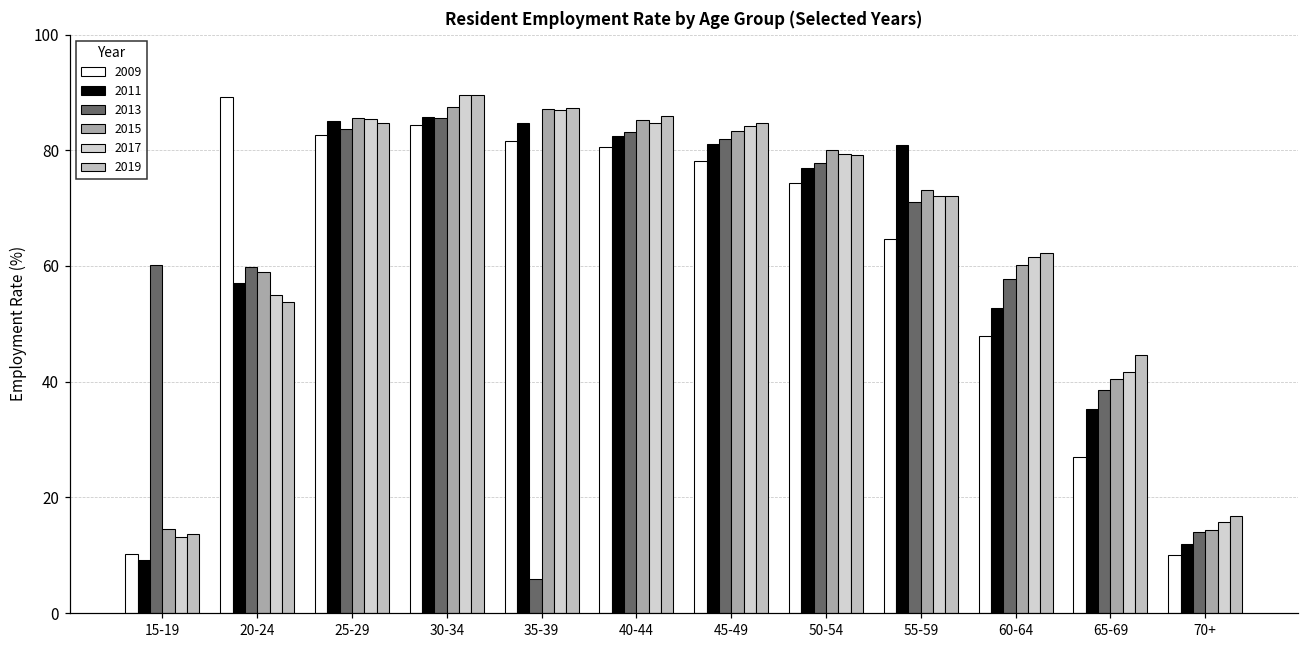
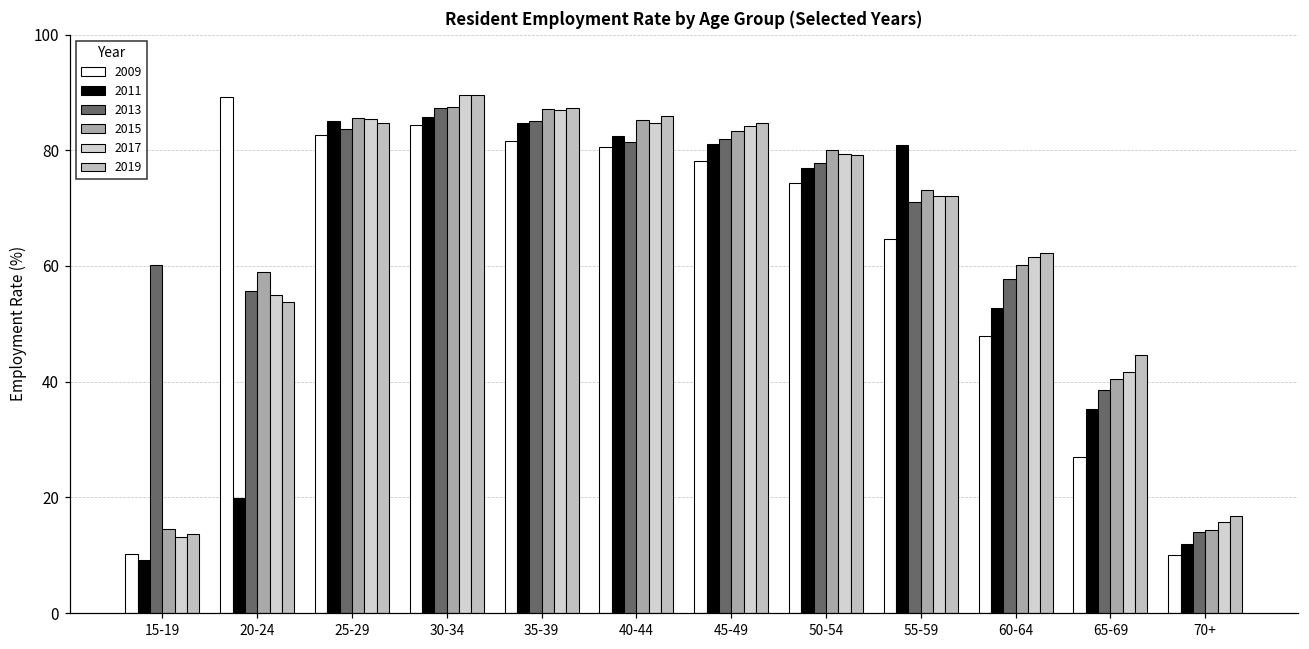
2011, 20-24: 57 -> 20
2013, 20-24: 60 -> 56
2013, 30-34: 86 -> 87
2013, 35-39: 6 -> 85
2013, 40-44: 83 -> 82
